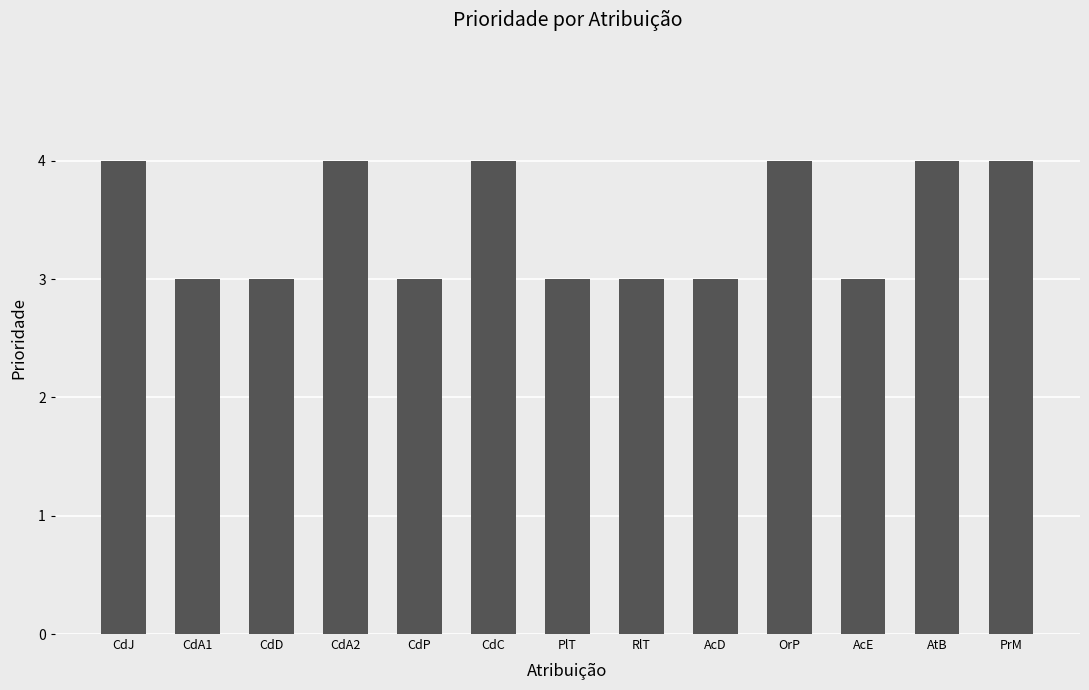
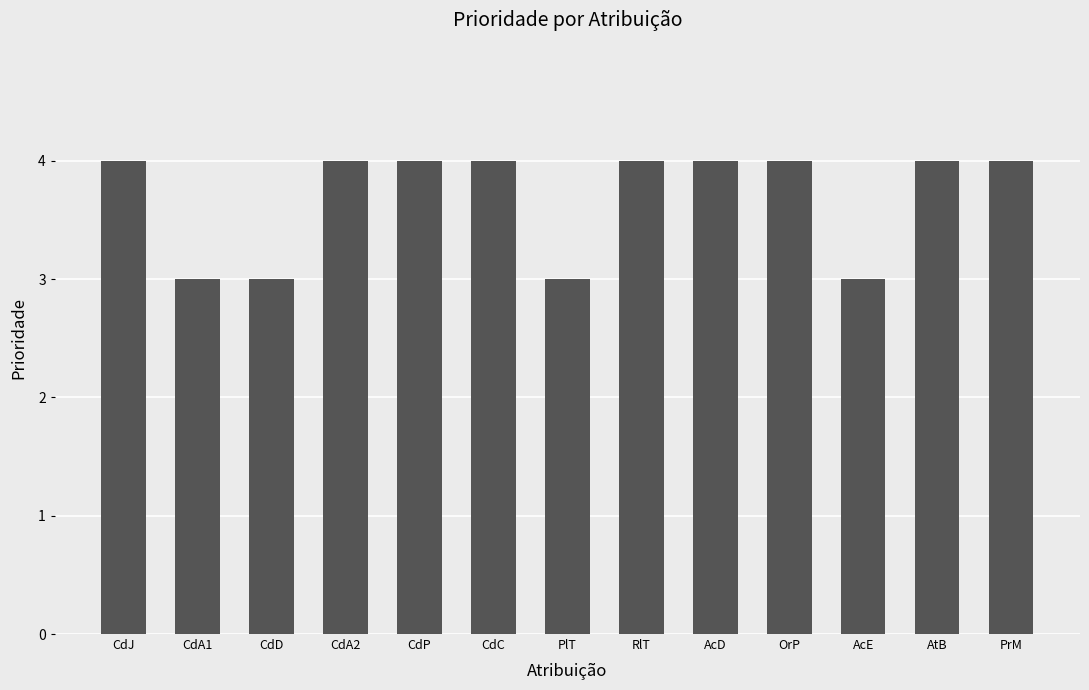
CdP: 3 -> 4
RlT: 3 -> 4
AcD: 3 -> 4
